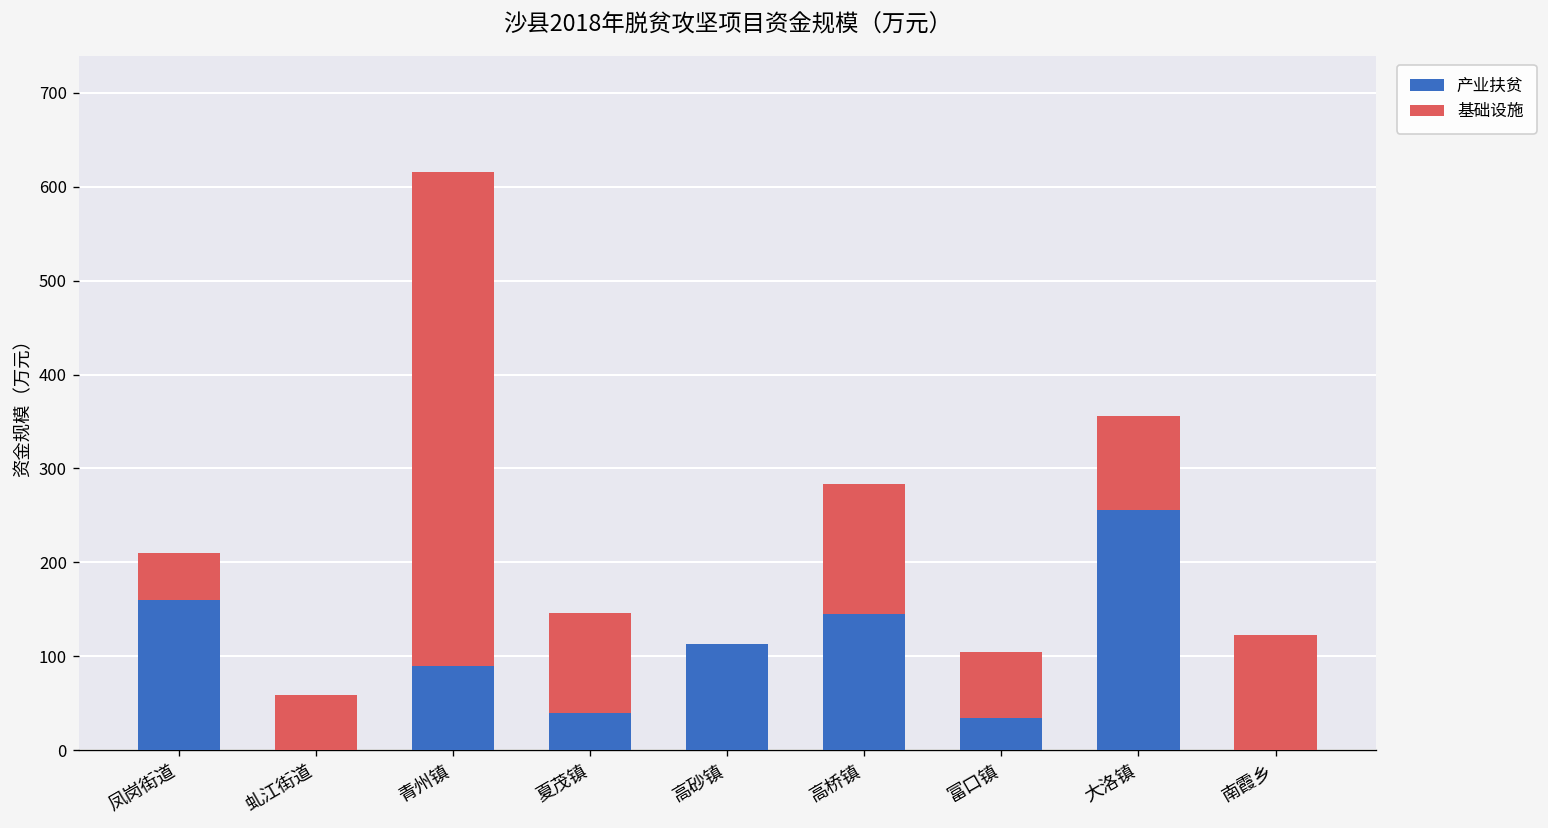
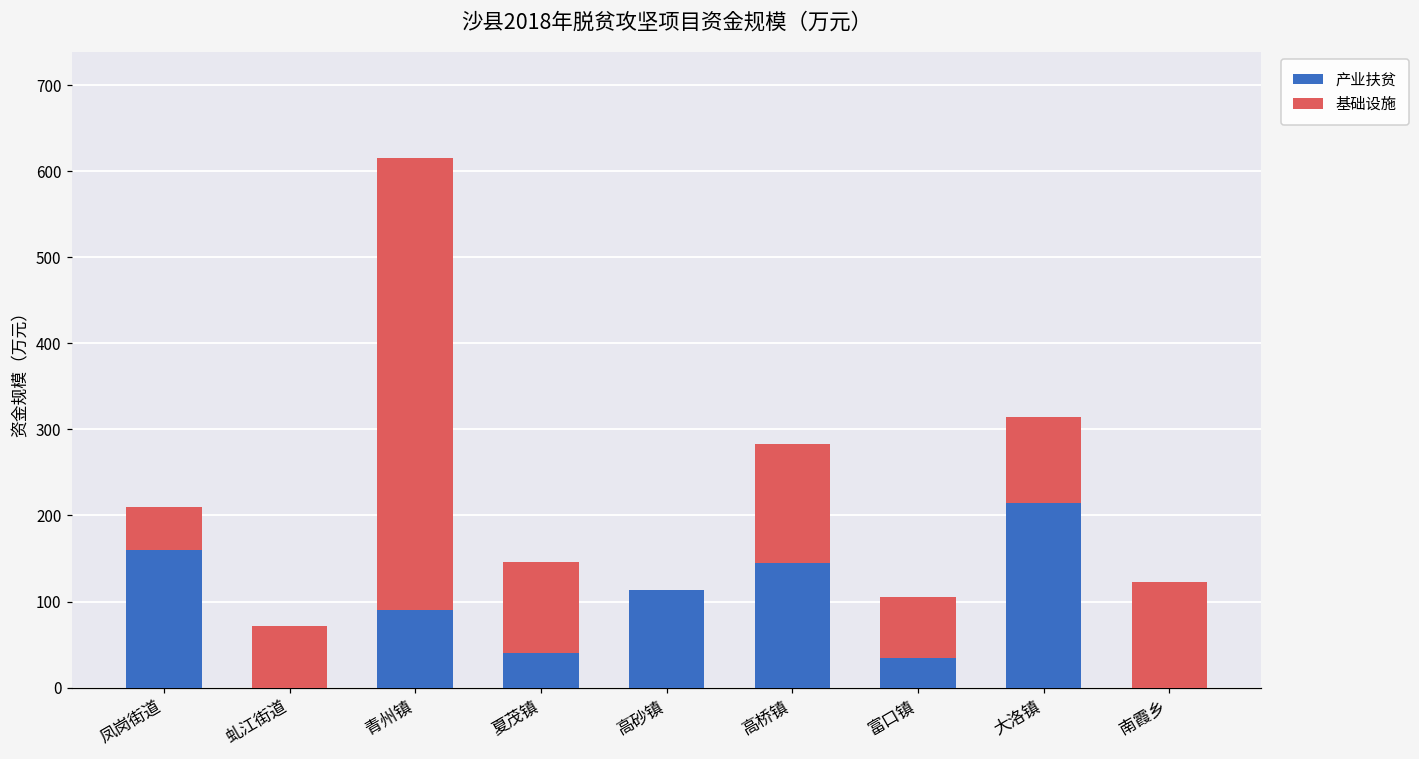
基础设施, 虬江街道: 60 -> 70
产业扶贫, 大洛镇: 260 -> 220
